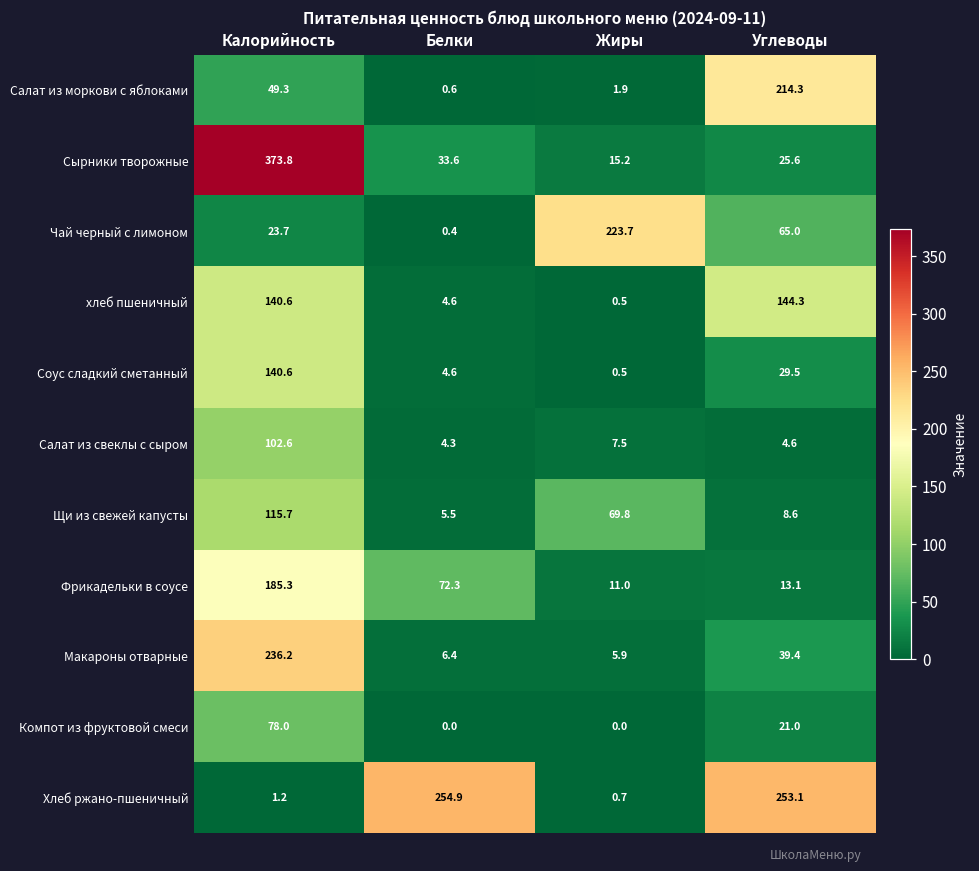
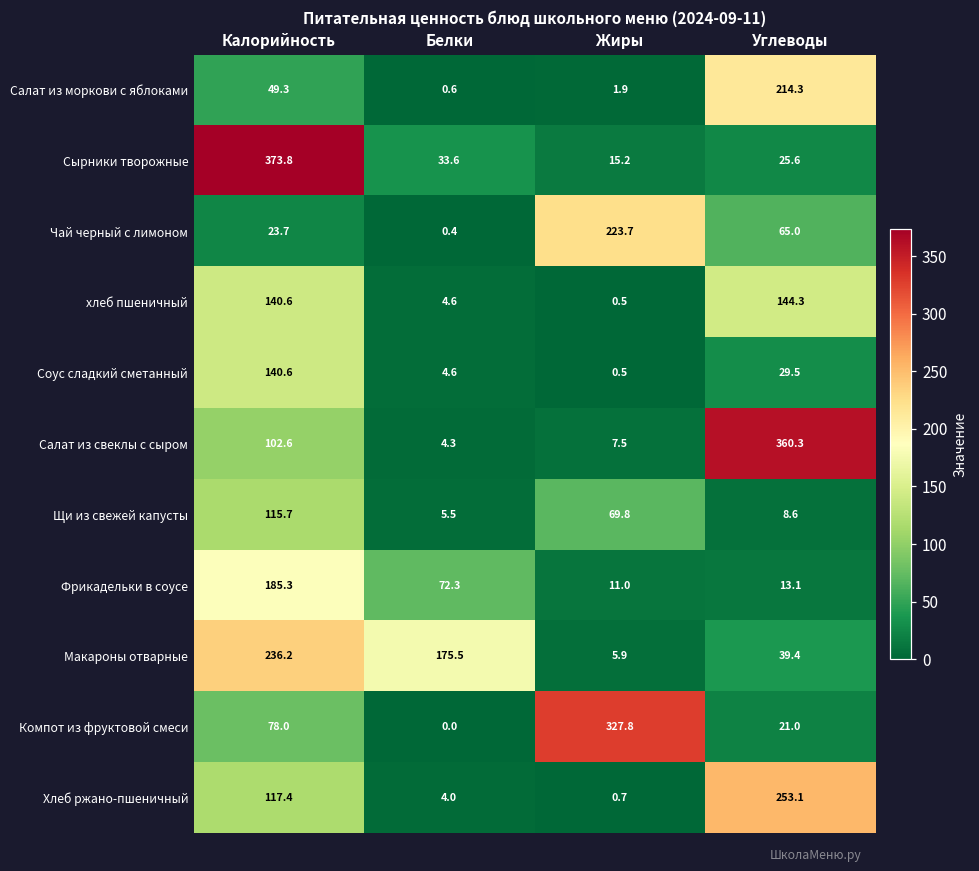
Салат из свеклы с сыром, Углеводы: 4.6 -> 360.3
Макароны отварные, Белки: 6.4 -> 175.5
Компот из фруктовой смеси, Жиры: 0.0 -> 327.8
Хлеб ржано-пшеничный, Калорийность: 1.2 -> 117.4
Хлеб ржано-пшеничный, Белки: 254.9 -> 4.0
